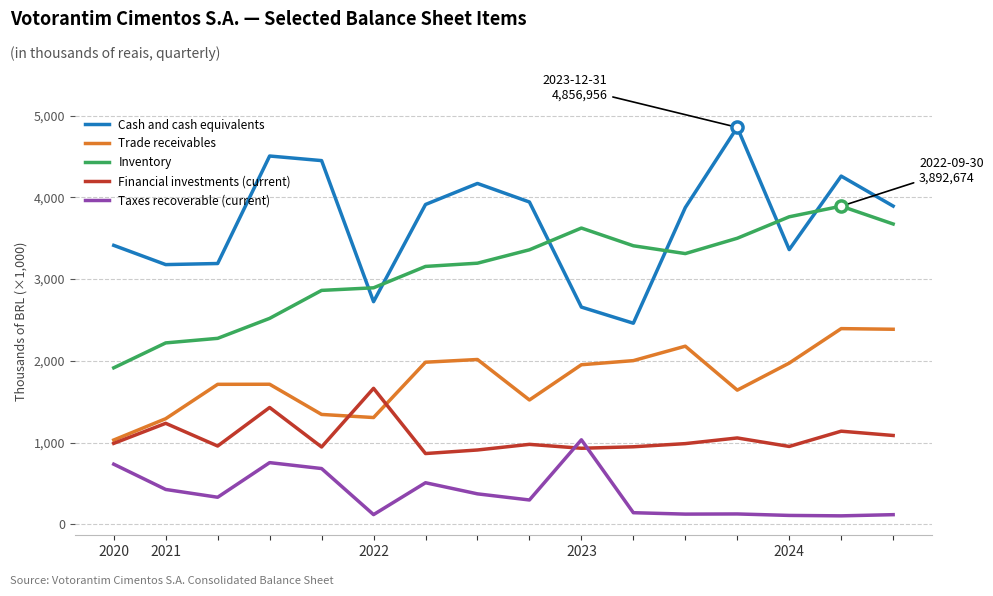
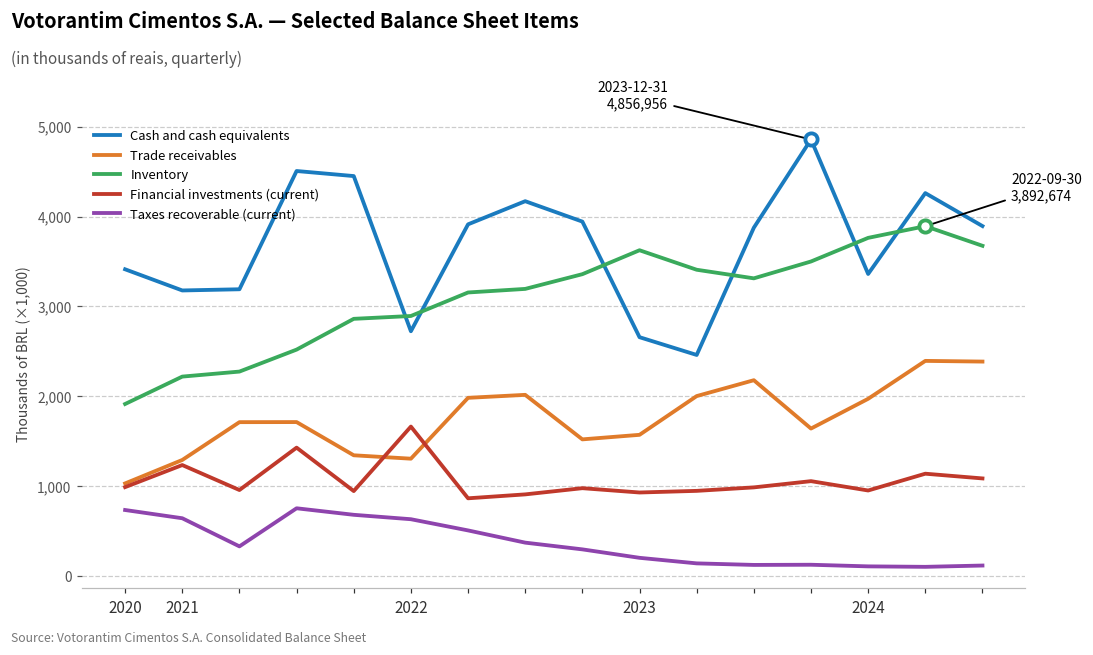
Taxes recoverable (current), 2021: 400 -> 600
Taxes recoverable (current), 2022: 100 -> 600
Trade receivables, 2023: 2,000 -> 1,600
Taxes recoverable (current), 2023: 1,000 -> 200
